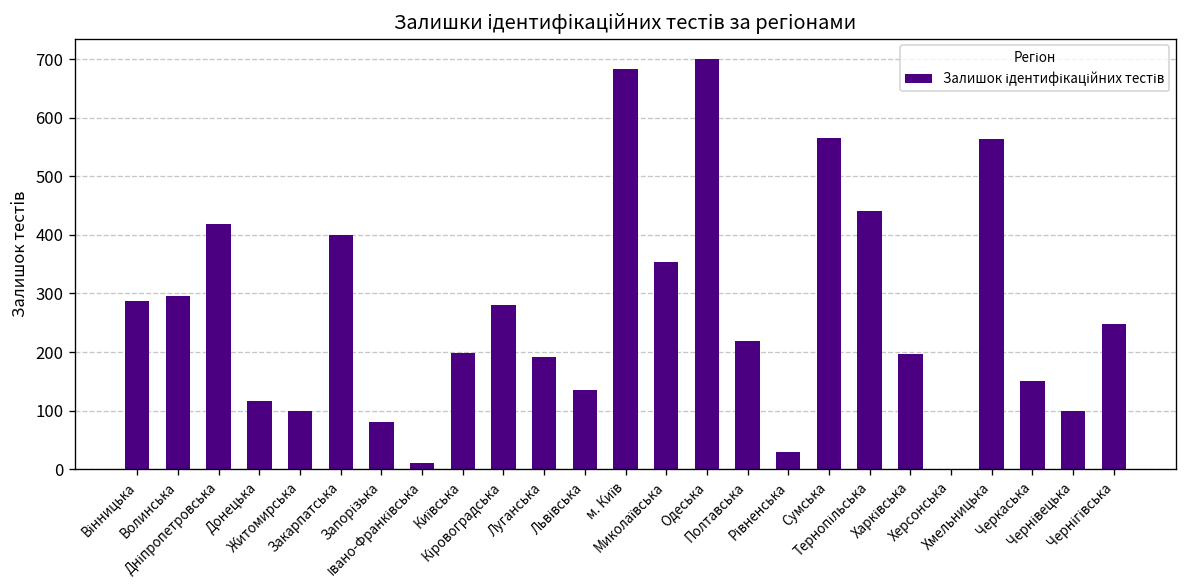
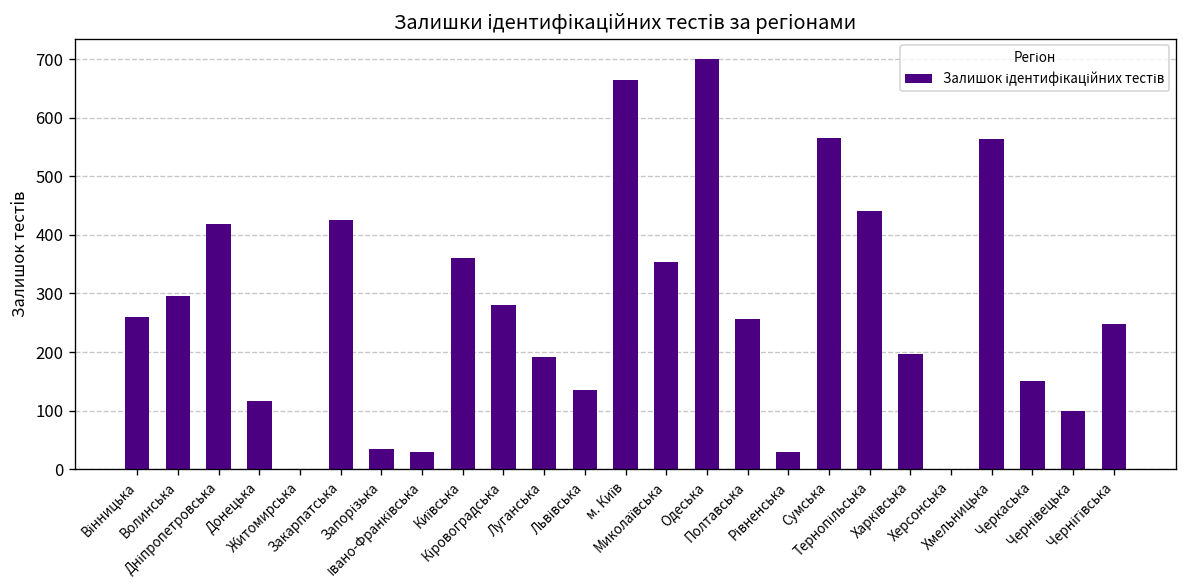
Вінницька: 290 -> 260
Житомирська: 100 -> 0
Закарпатська: 400 -> 430
Запорізька: 80 -> 30
Івано-Франківська: 10 -> 30
Київська: 200 -> 360
м. Київ: 680 -> 670
Полтавська: 220 -> 260
